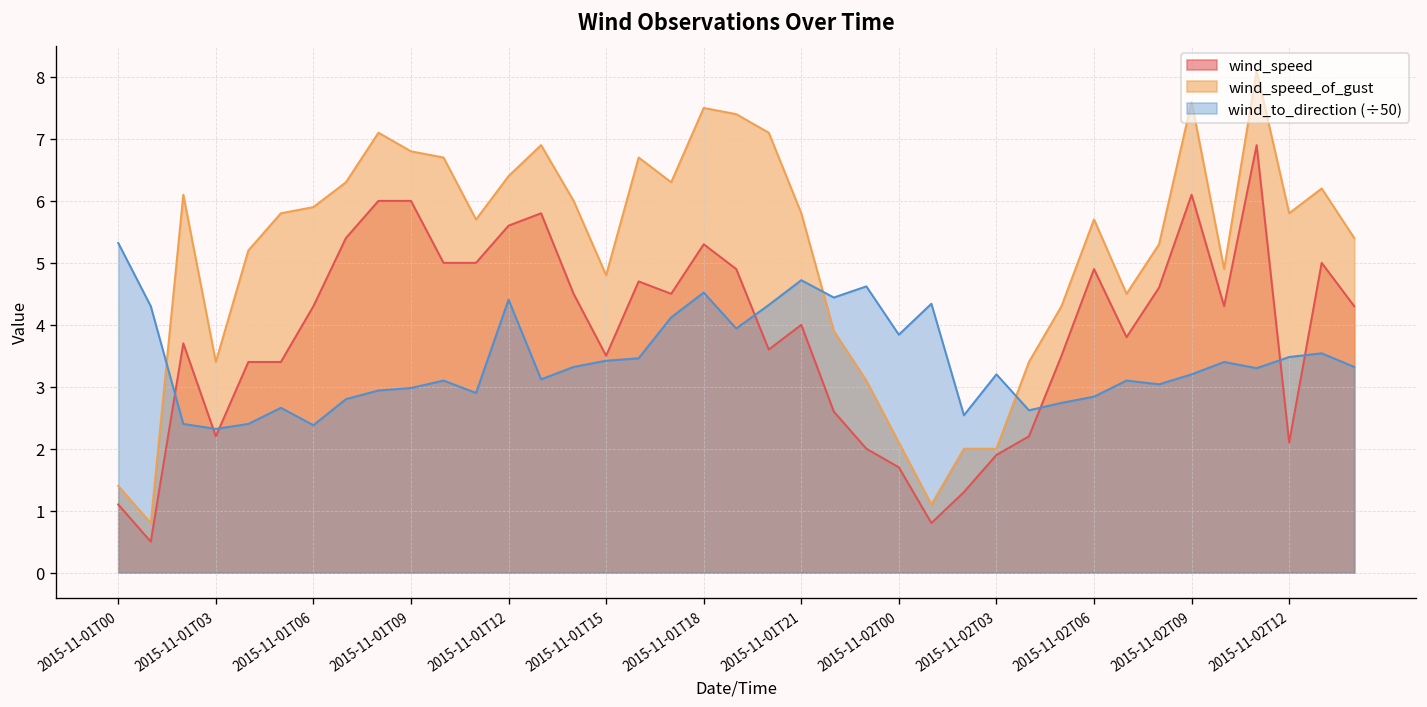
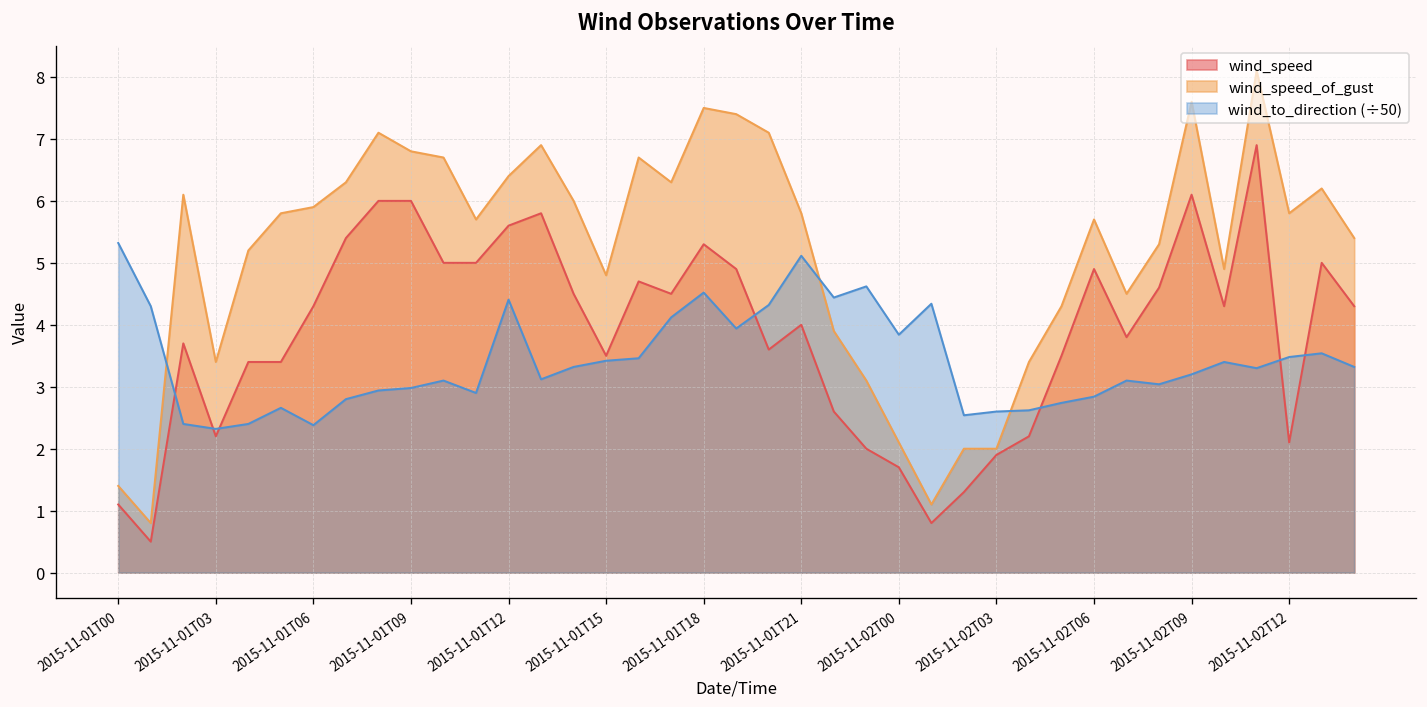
wind_to_direction (÷50), 2015-11-01T21: 4.7 -> 5.1
wind_to_direction (÷50), 2015-11-02T03: 3.2 -> 2.6
